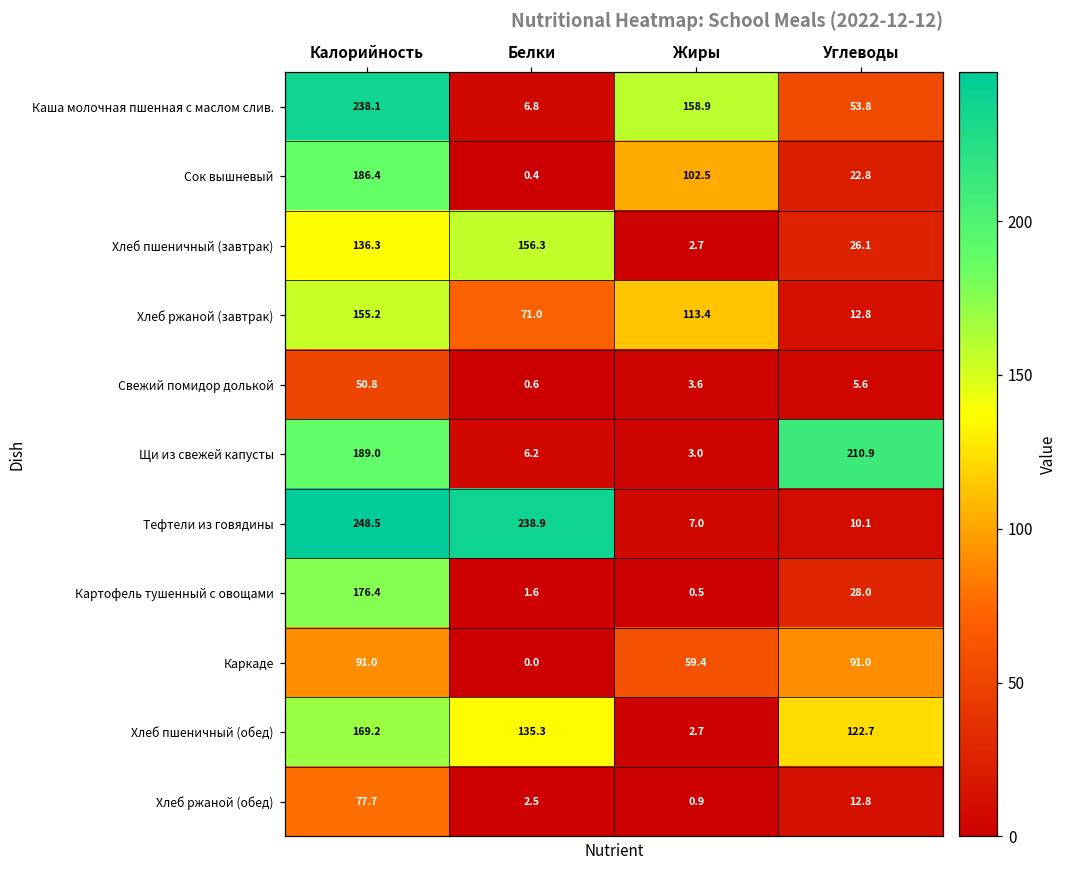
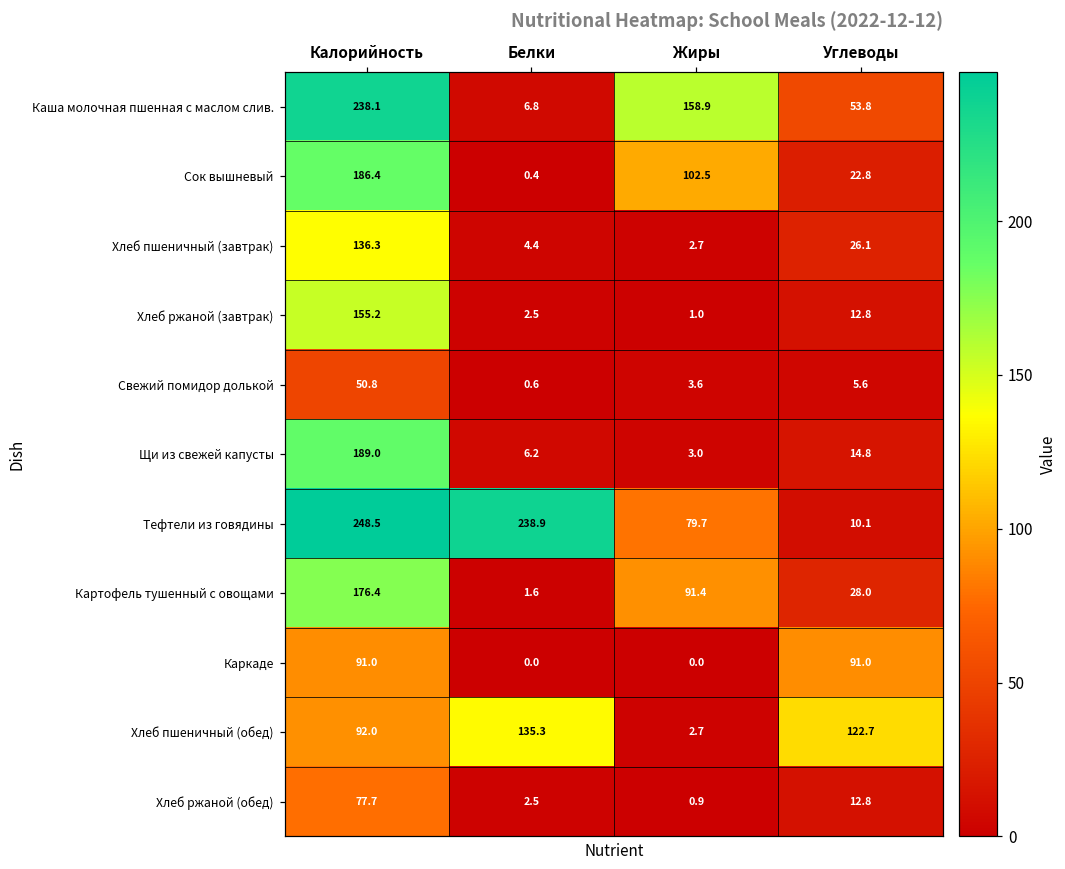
Хлеб пшеничный (завтрак), Белки: 156.3 -> 4.4
Хлеб ржаной (завтрак), Белки: 71.0 -> 2.5
Хлеб ржаной (завтрак), Жиры: 113.4 -> 1.0
Щи из свежей капусты, Углеводы: 210.9 -> 14.8
Тефтели из говядины, Жиры: 7.0 -> 79.7
Картофель тушенный с овощами, Жиры: 0.5 -> 91.4
Каркаде, Жиры: 59.4 -> 0.0
Хлеб пшеничный (обед), Калорийность: 169.2 -> 92.0
